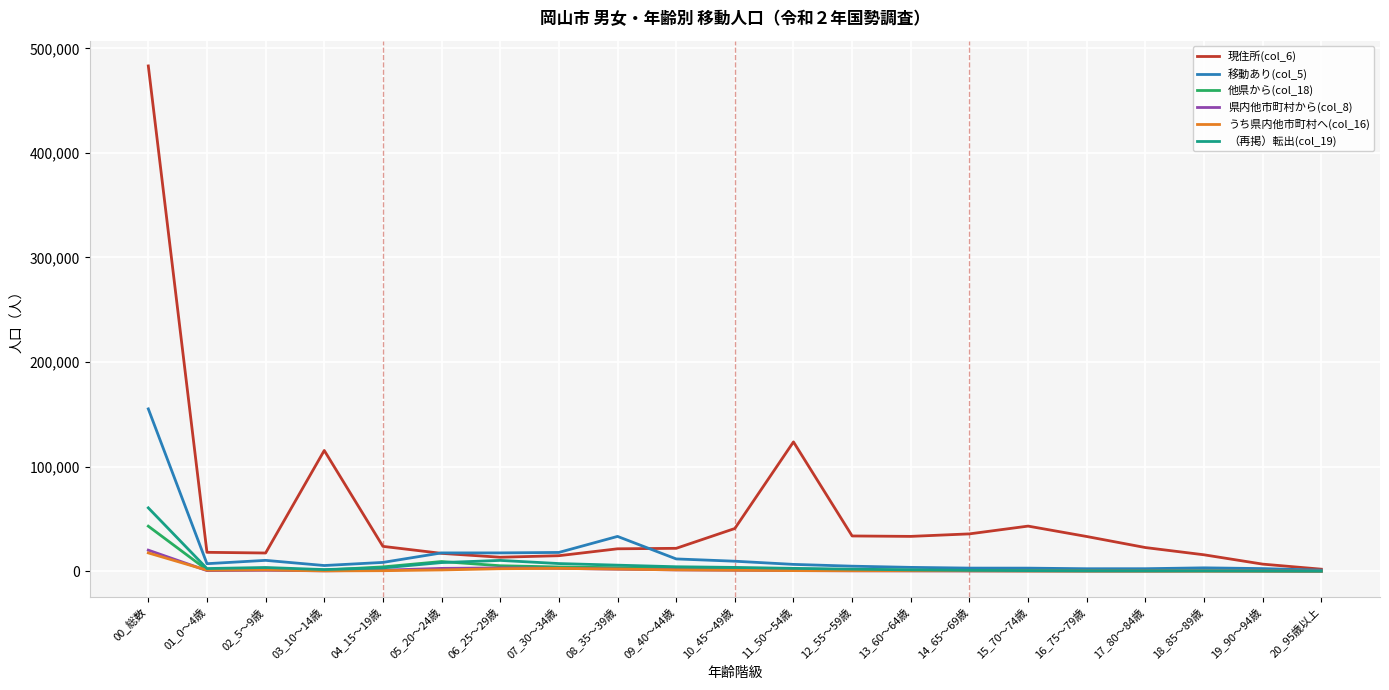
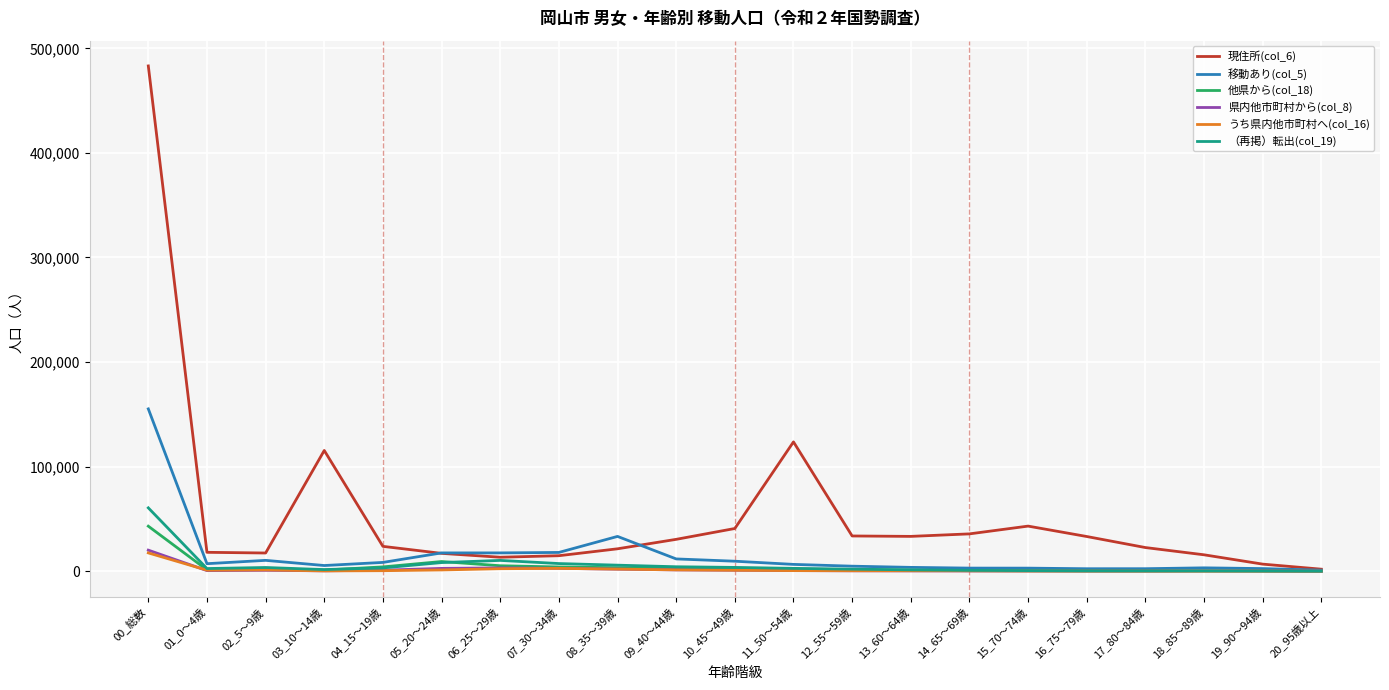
現住所(col_6), 09_40～44歳: 22,000 -> 31,000
